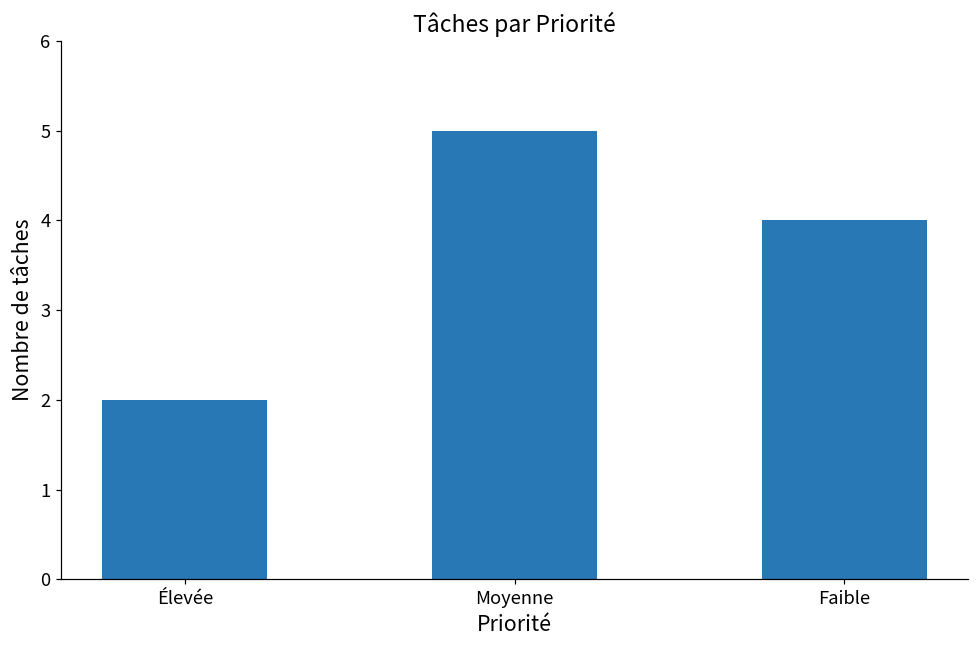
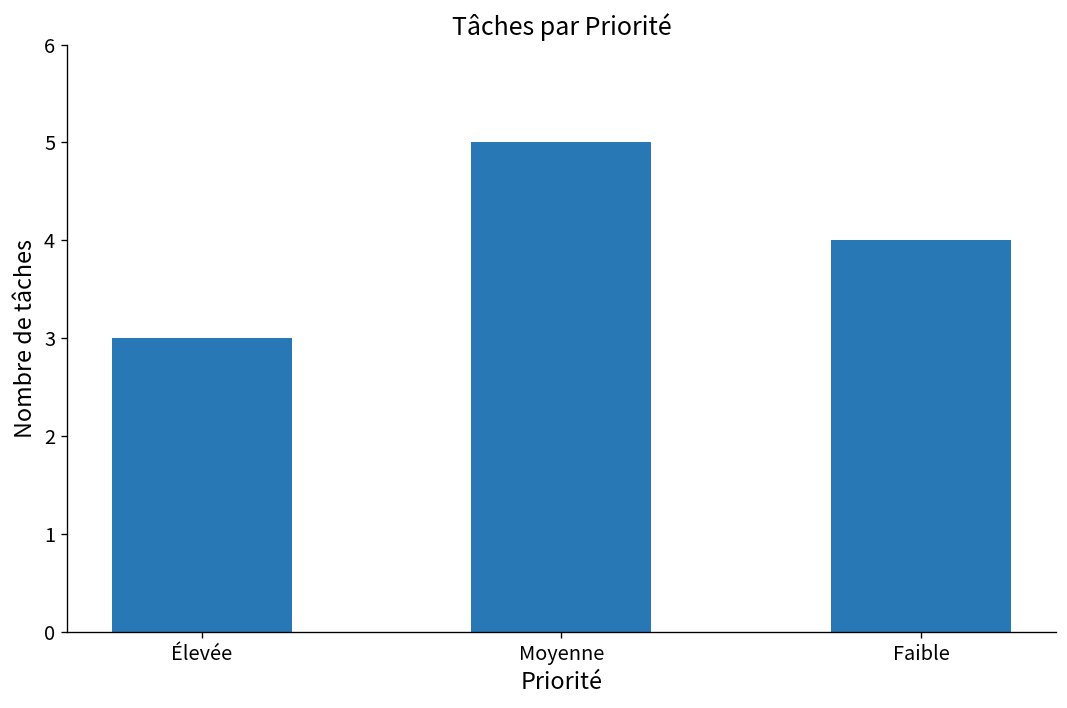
Élevée: 2 -> 3
